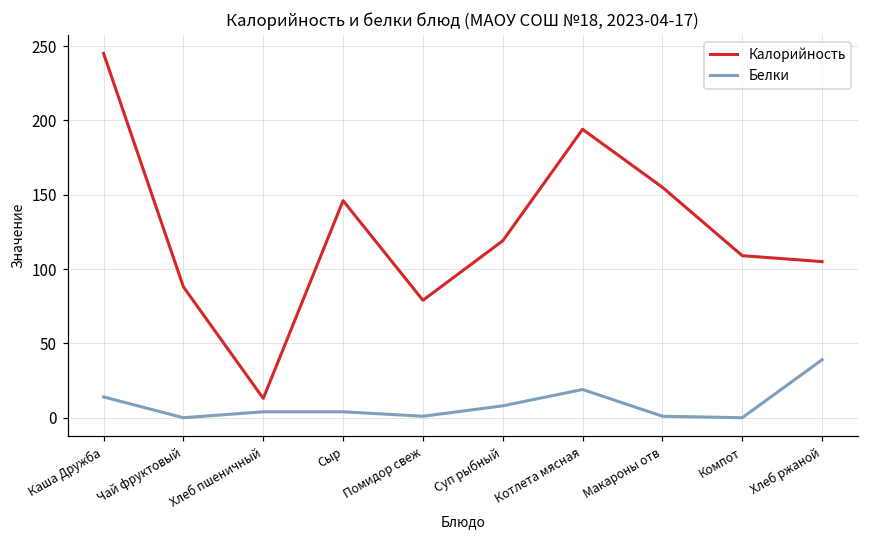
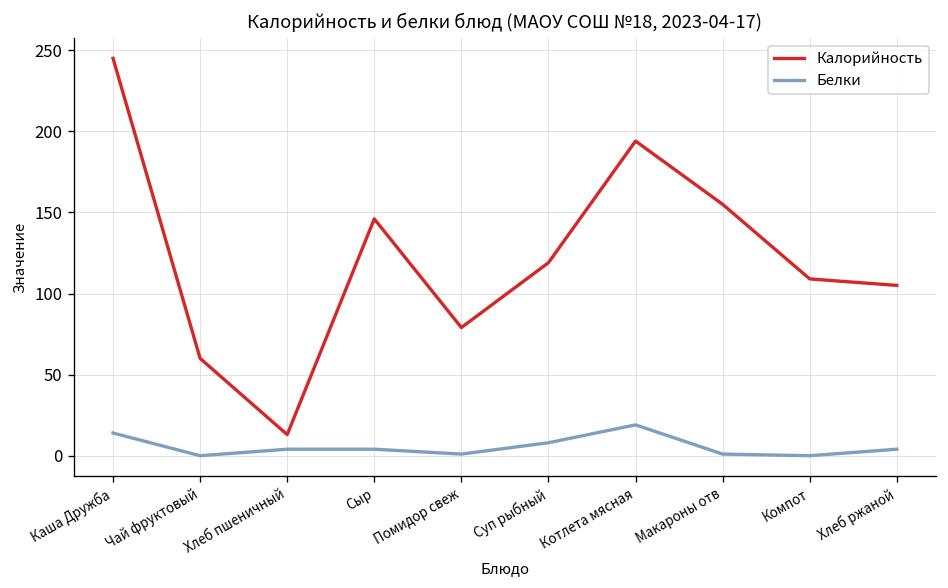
Калорийность, Чай фруктовый: 88 -> 60
Белки, Хлеб ржаной: 39 -> 4
